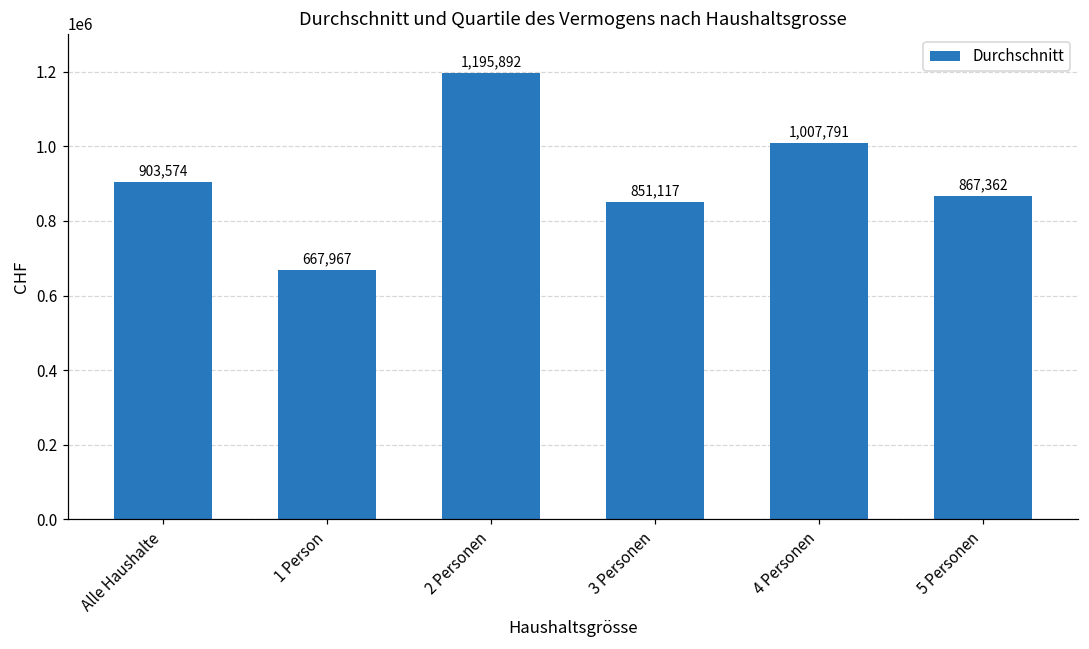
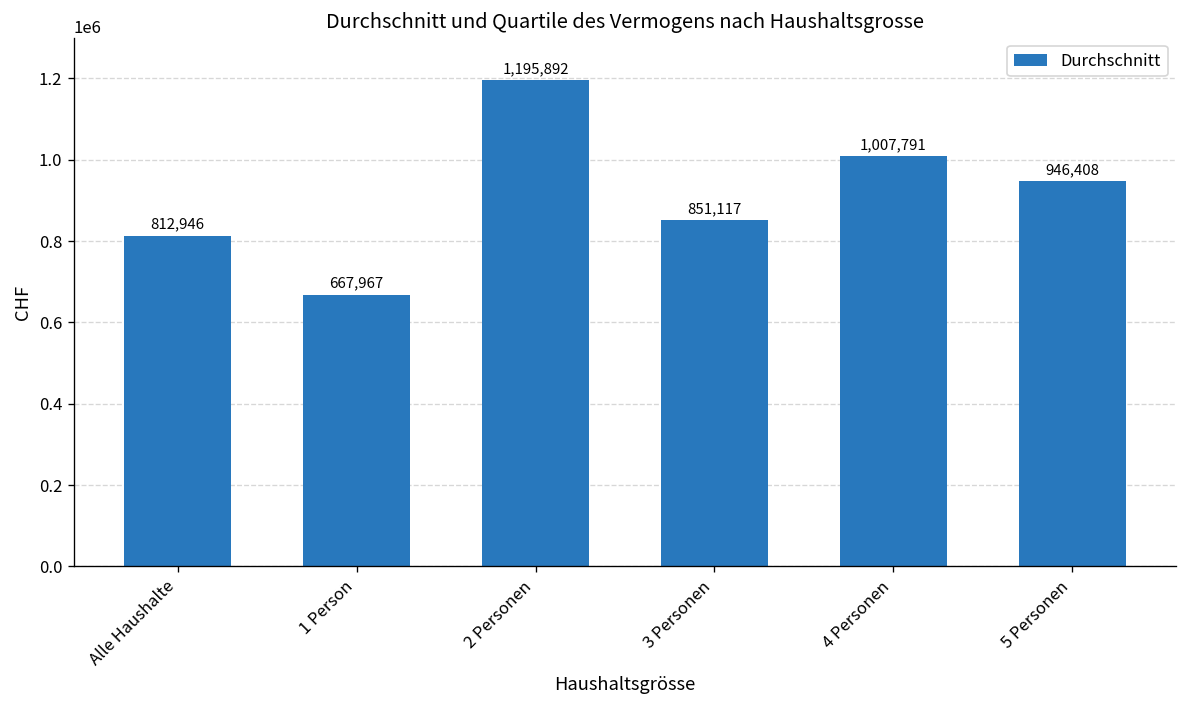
Alle Haushalte: 903,574 -> 812,946
5 Personen: 867,362 -> 946,408
